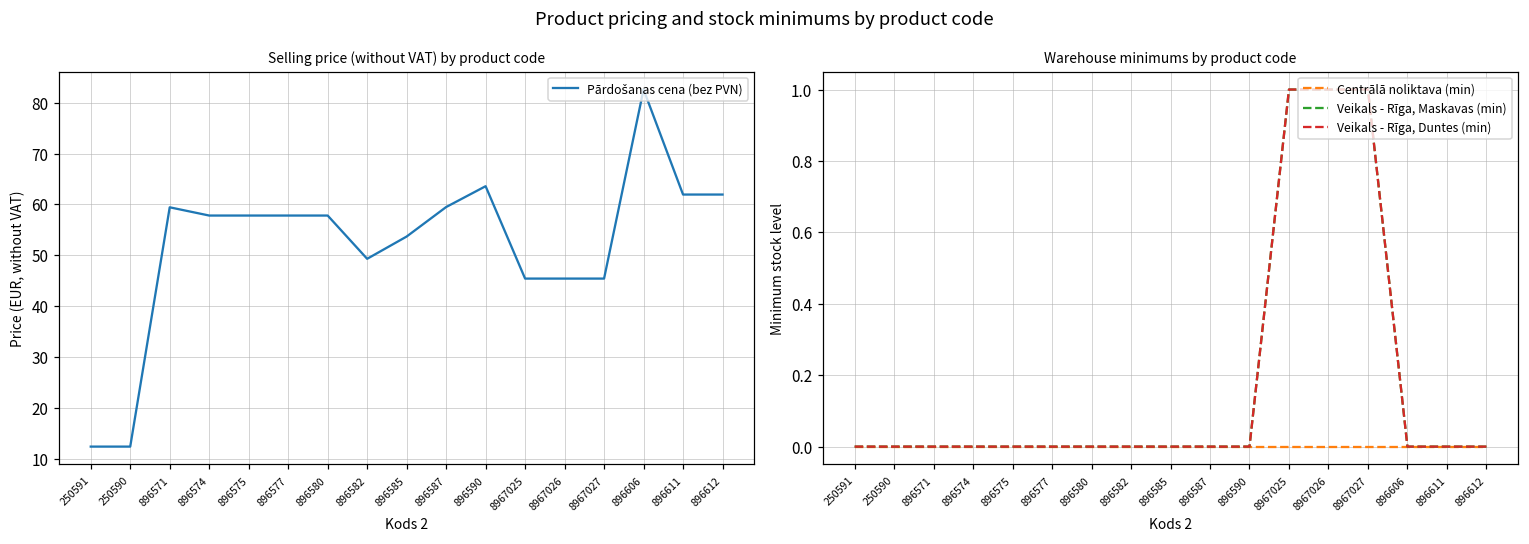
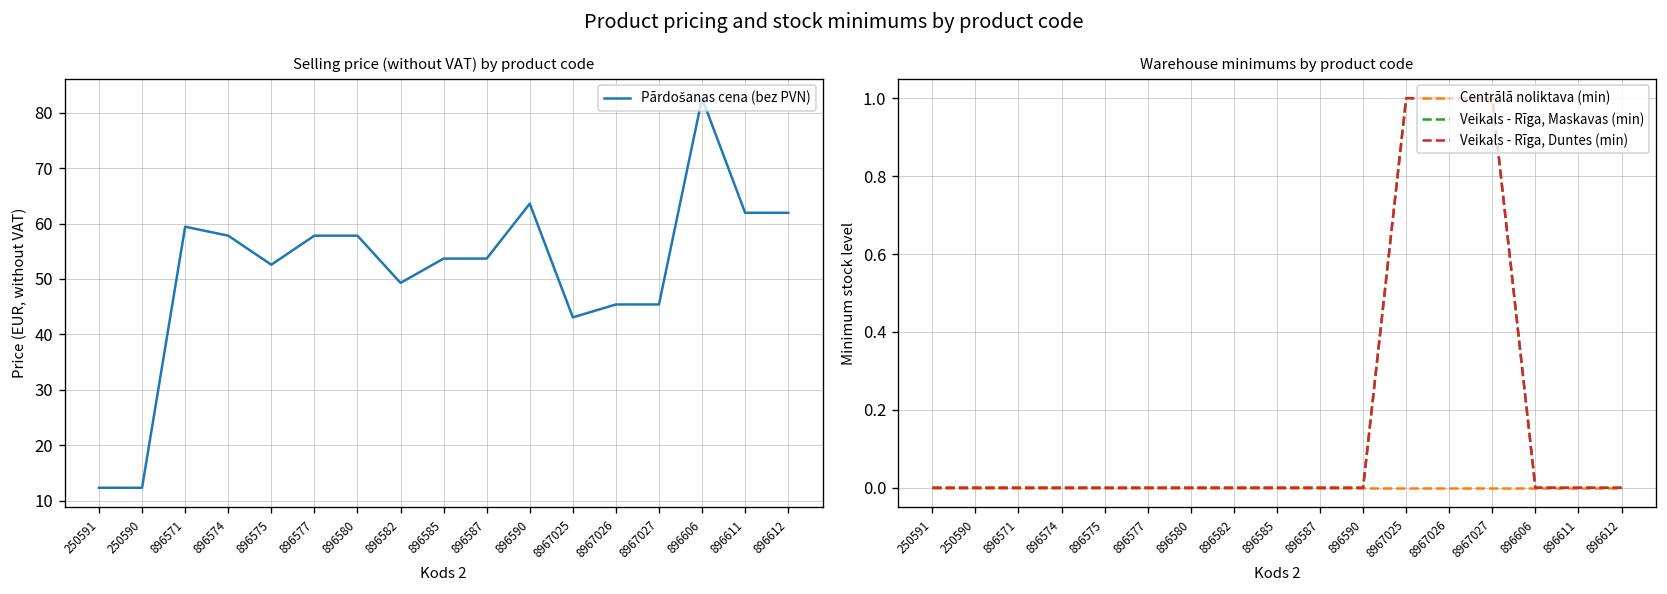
Selling price (without VAT) by product code, 896575: 58 -> 53
Selling price (without VAT) by product code, 896587: 59 -> 54
Selling price (without VAT) by product code, 8967025: 45 -> 43
